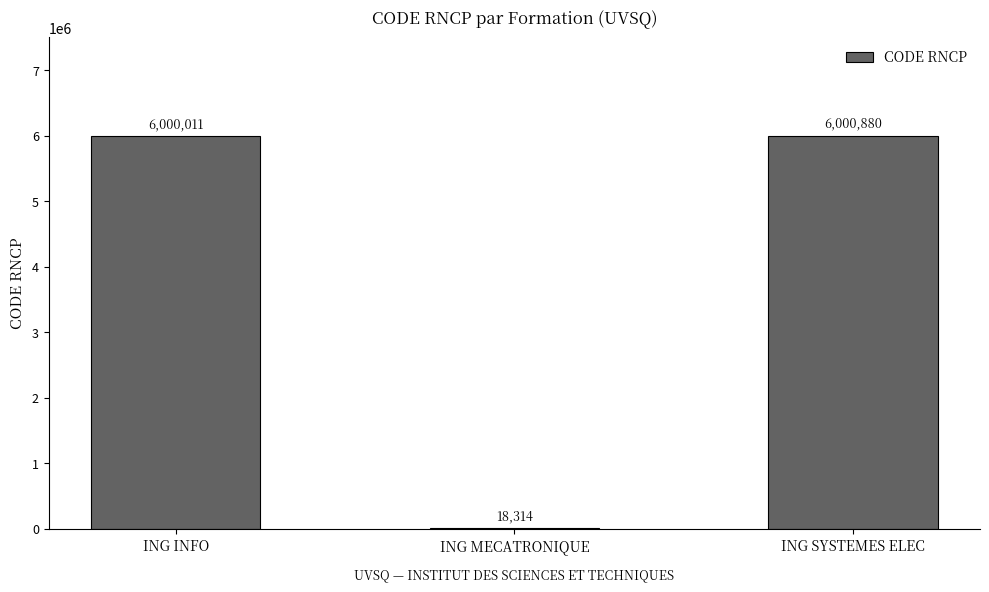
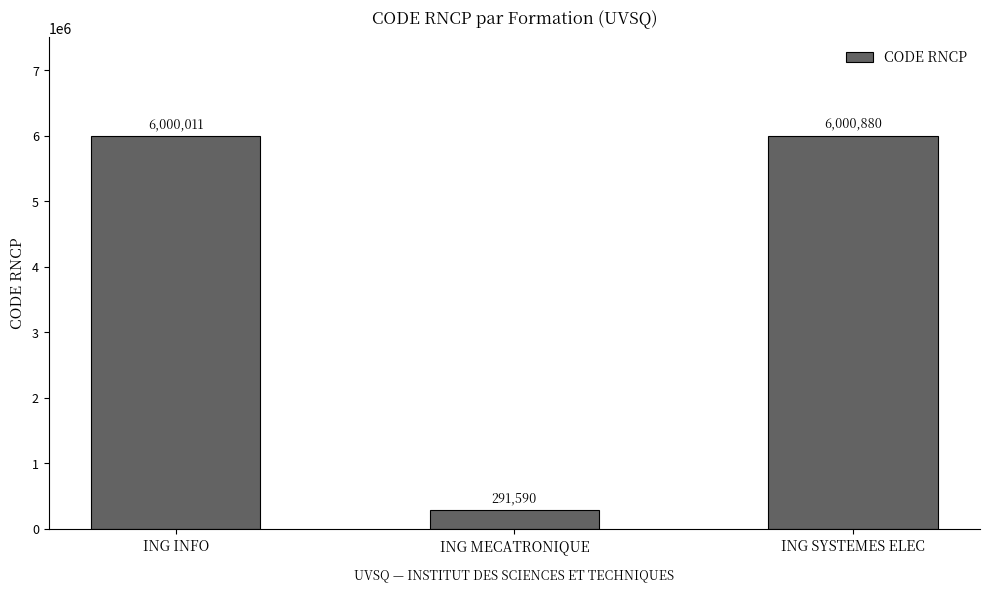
ING MECATRONIQUE: 18,314 -> 291,590
